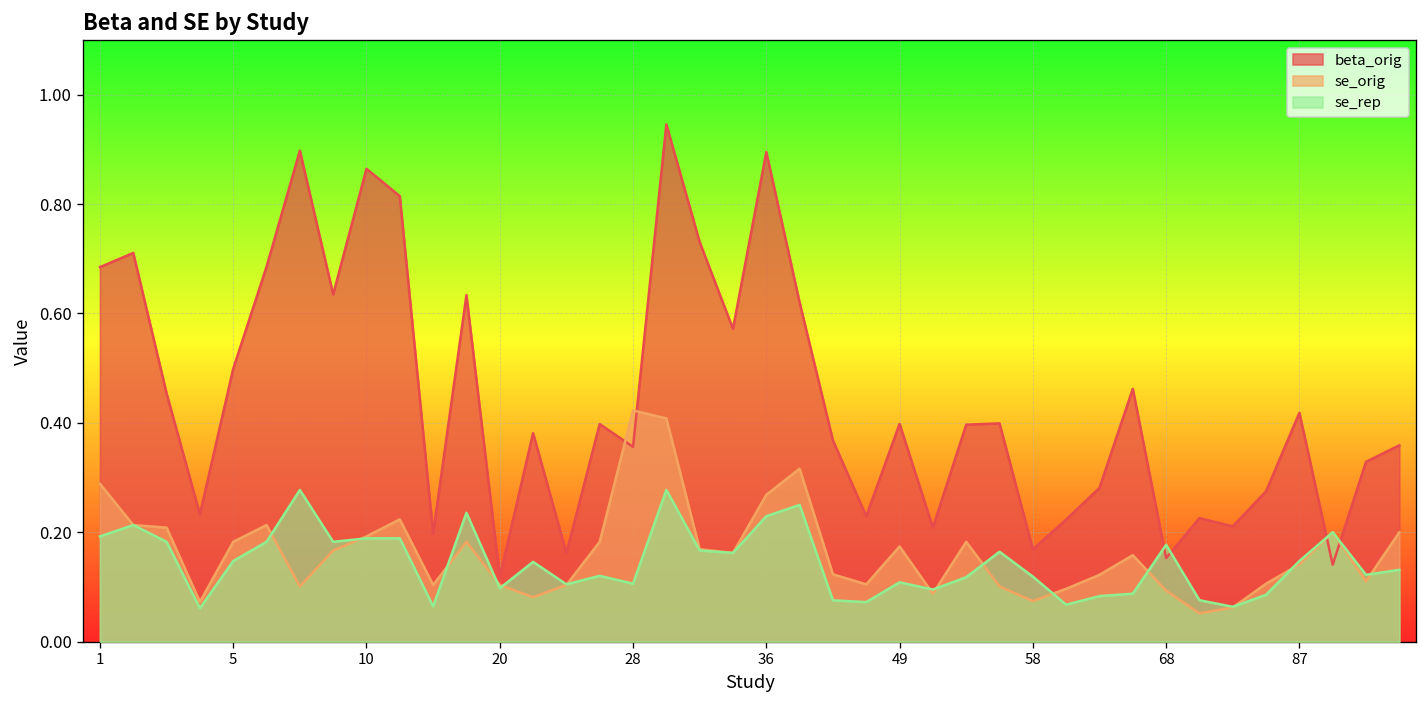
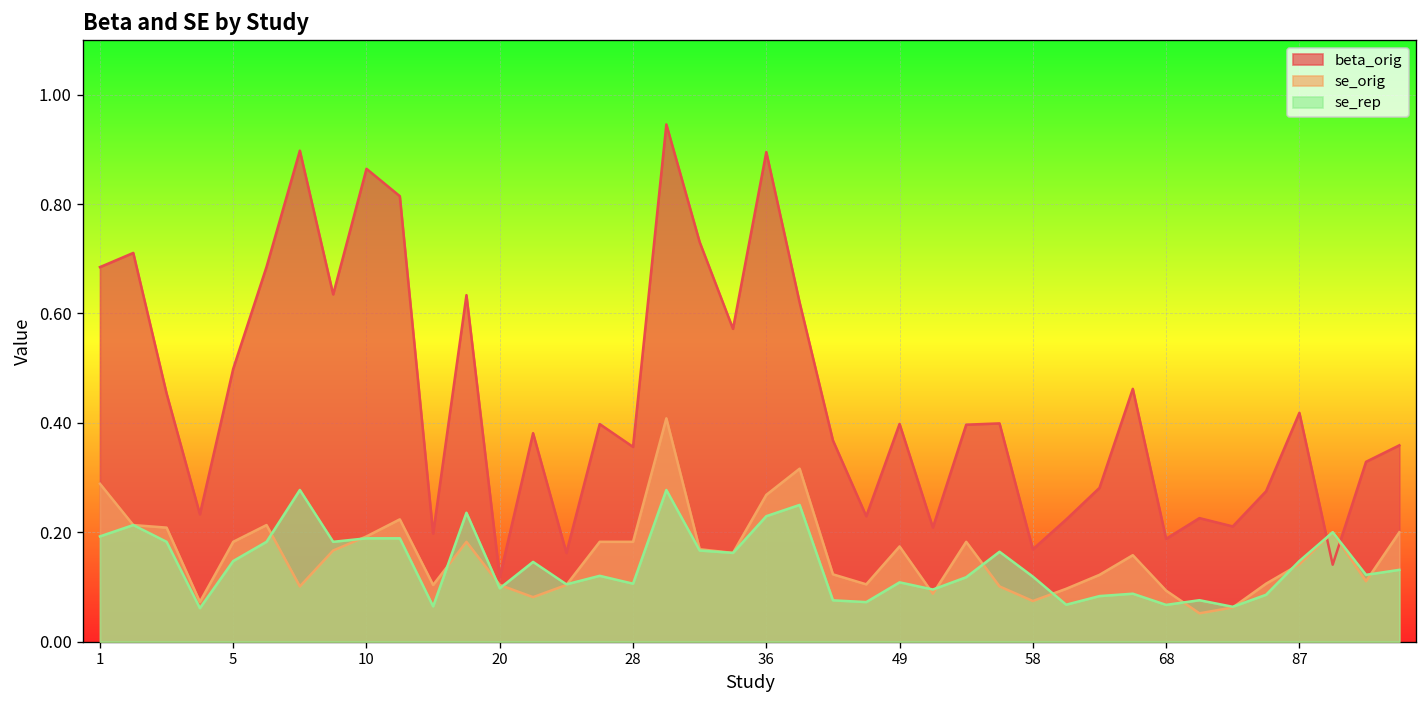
se_orig, 28: 0.42 -> 0.18
beta_orig, 68: 0.15 -> 0.19
se_rep, 68: 0.18 -> 0.07
